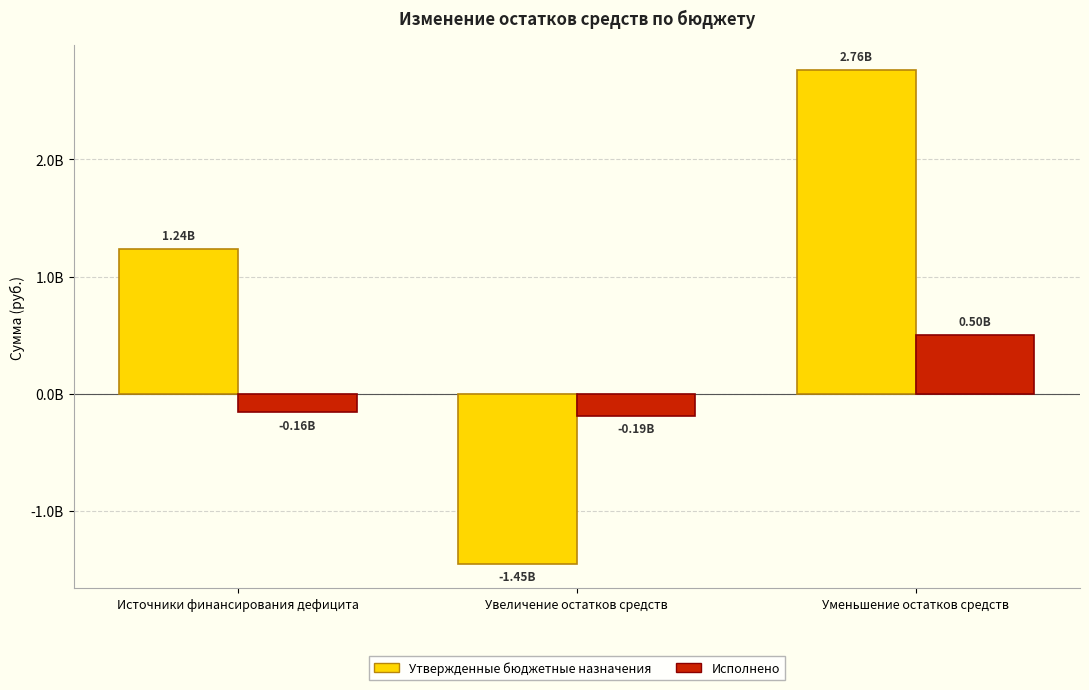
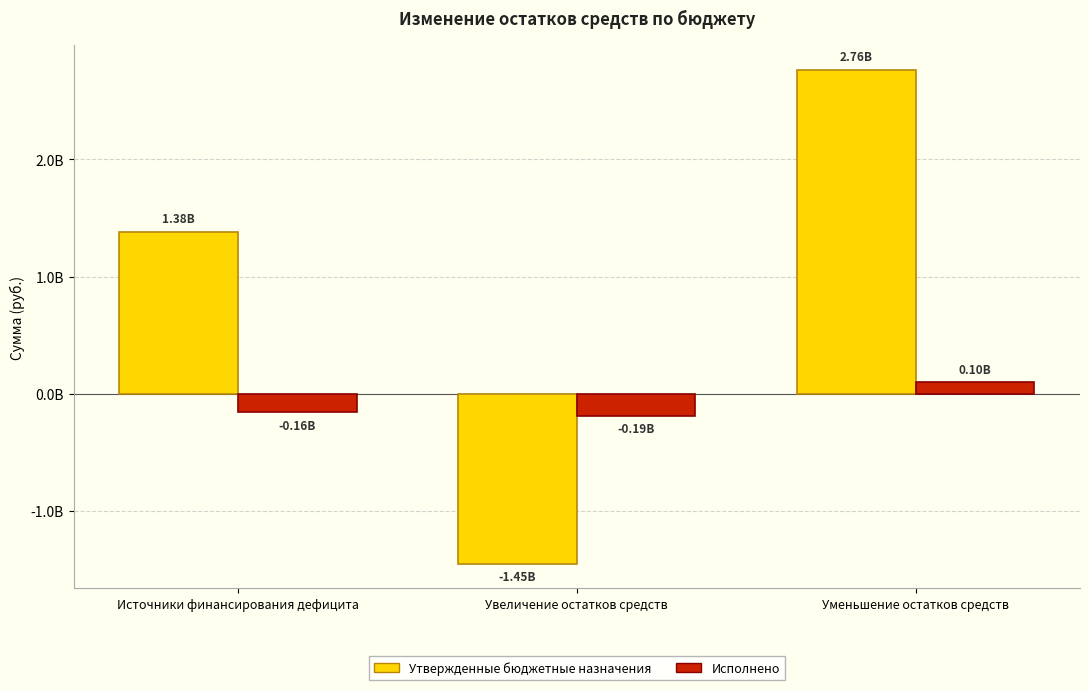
Утвержденные бюджетные назначения, Источники финансирования дефицита: 1.24B -> 1.38B
Исполнено, Уменьшение остатков средств: 0.50B -> 0.10B
